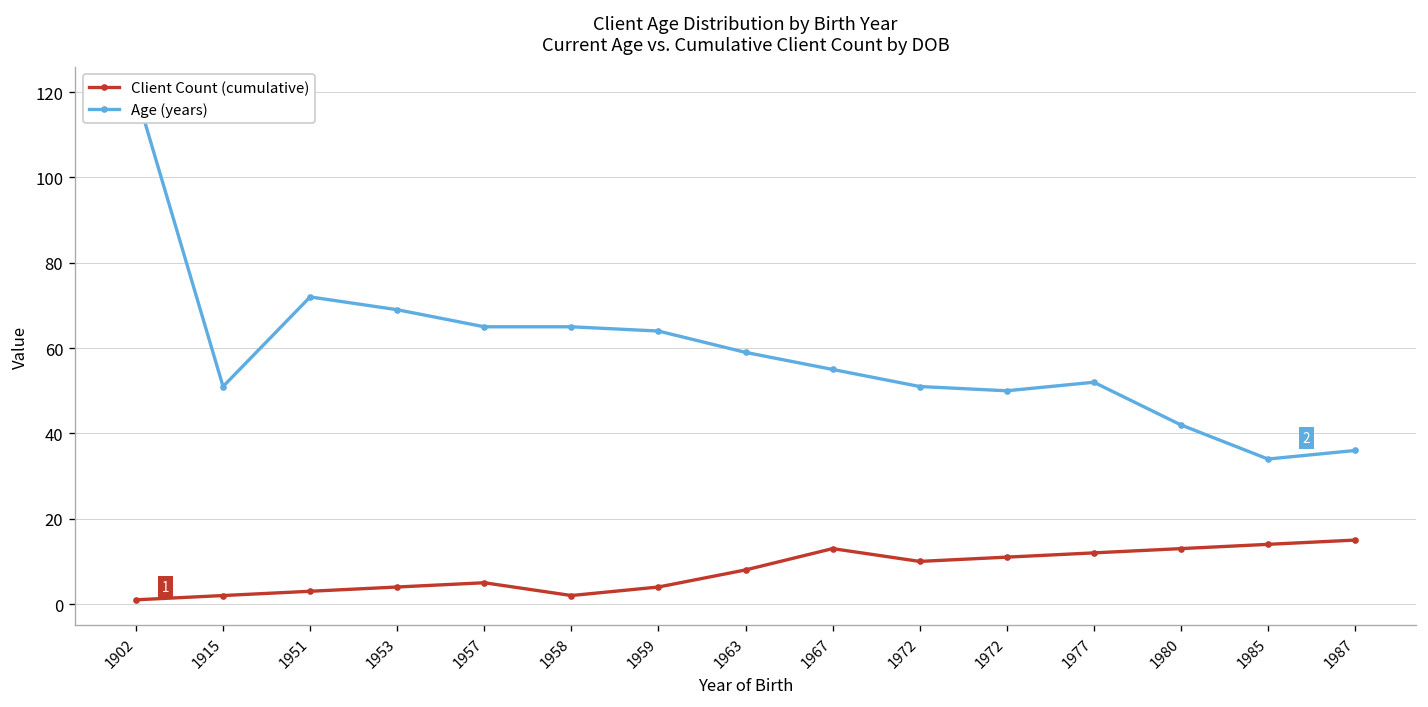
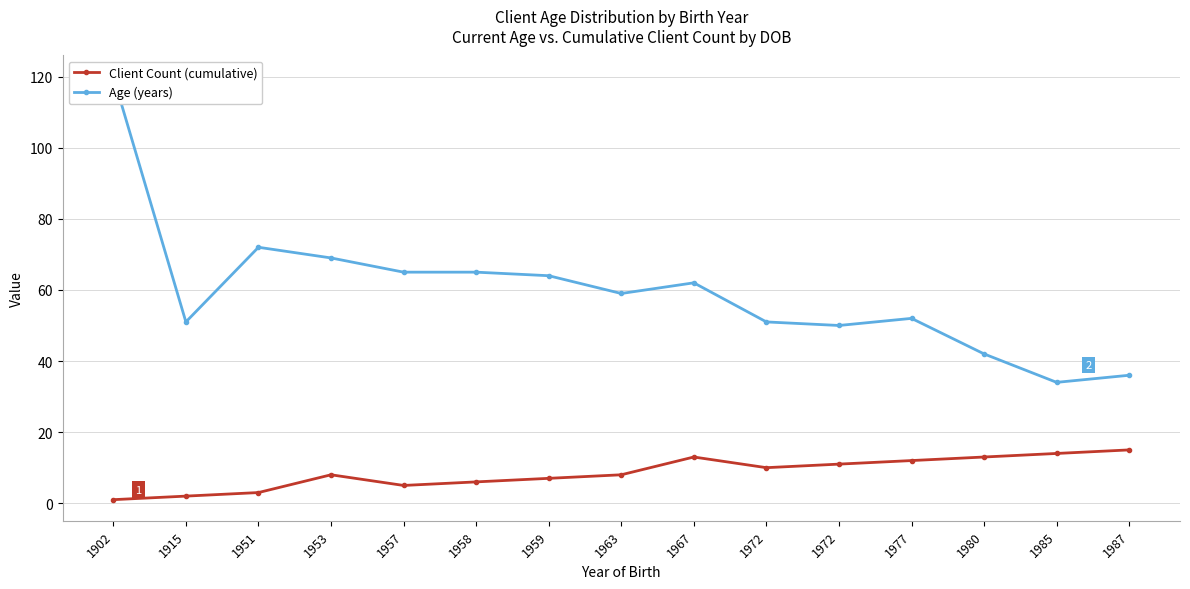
Client Count (cumulative), 1953: 4 -> 8
Client Count (cumulative), 1958: 2 -> 6
Client Count (cumulative), 1959: 4 -> 7
Age (years), 1967: 55 -> 62
